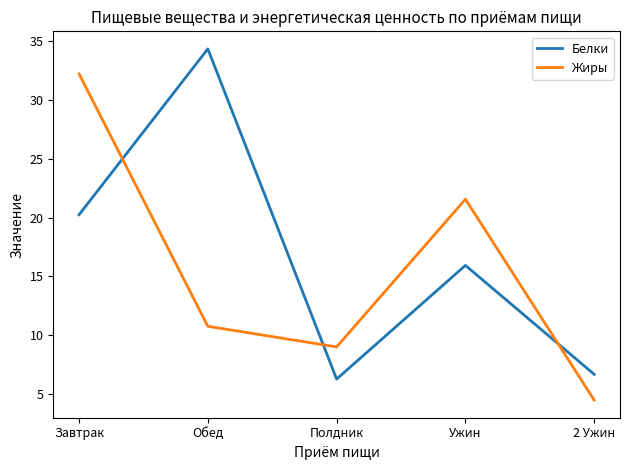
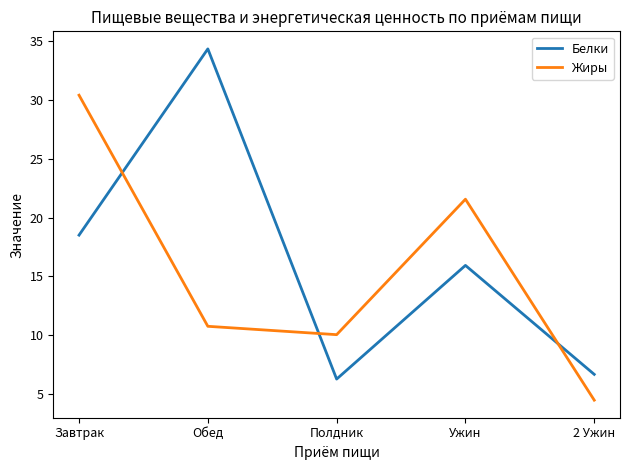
Белки, Завтрак: 20.2 -> 18.5
Жиры, Завтрак: 32.2 -> 30.4
Жиры, Полдник: 9.0 -> 10.1
